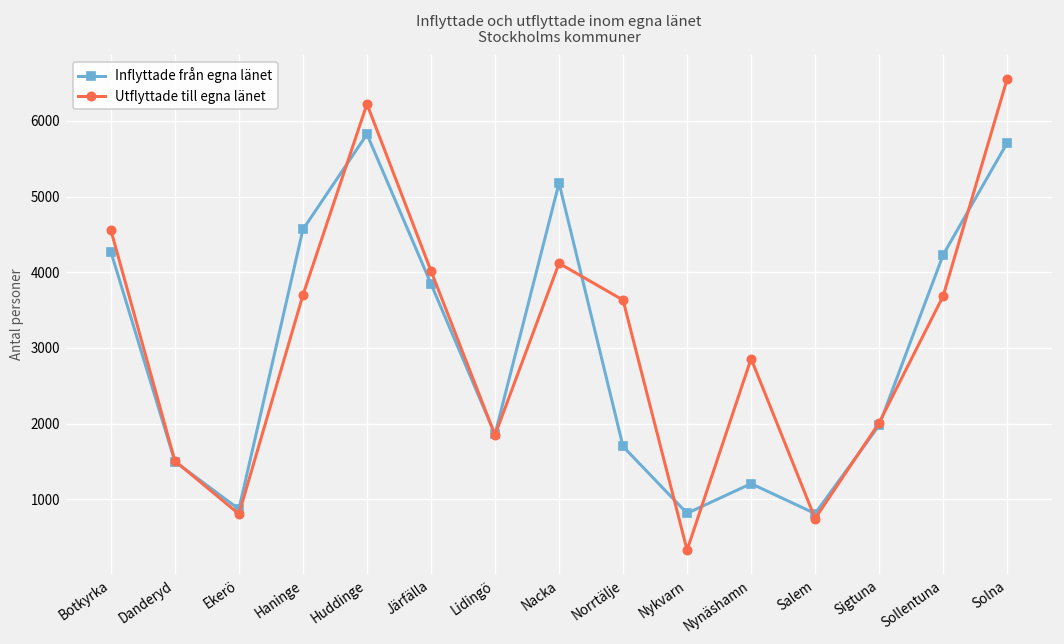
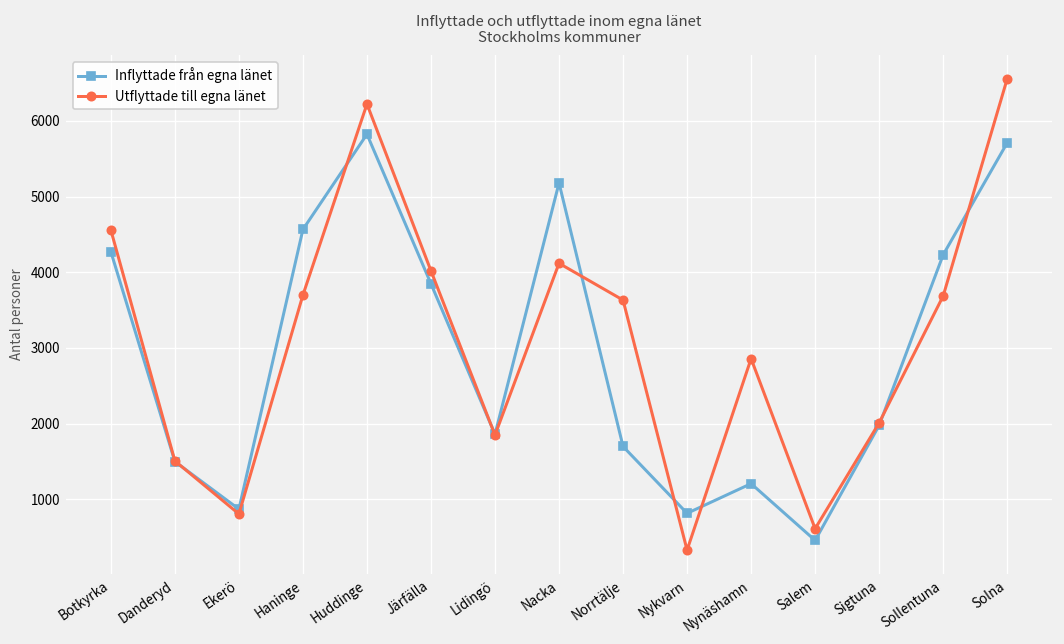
Inflyttade från egna länet, Salem: 800 -> 500
Utflyttade till egna länet, Salem: 700 -> 600
